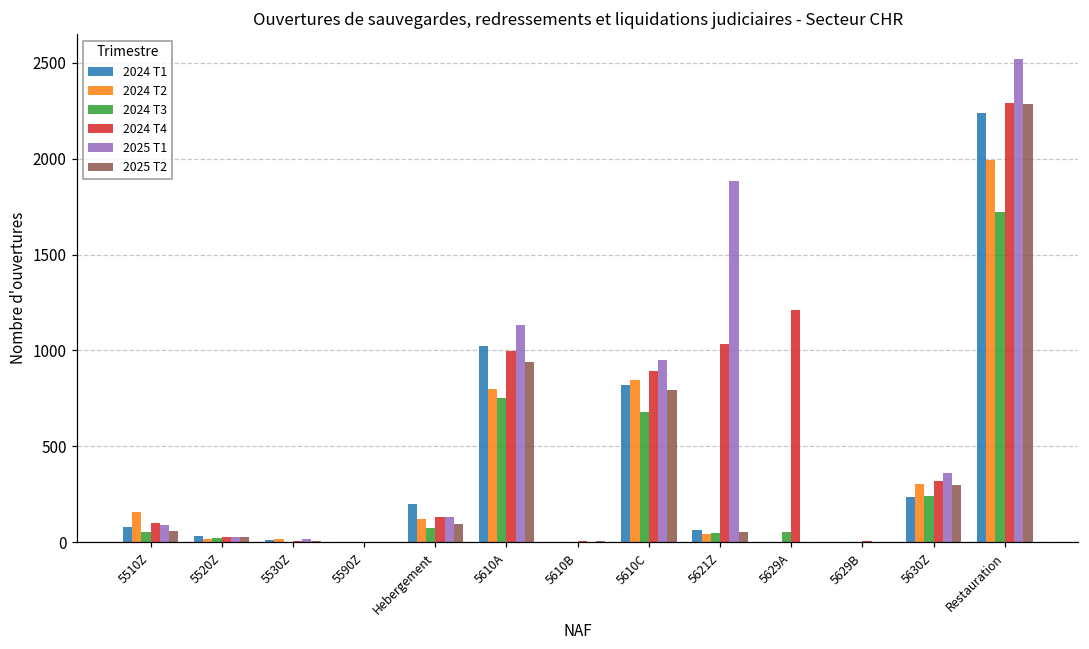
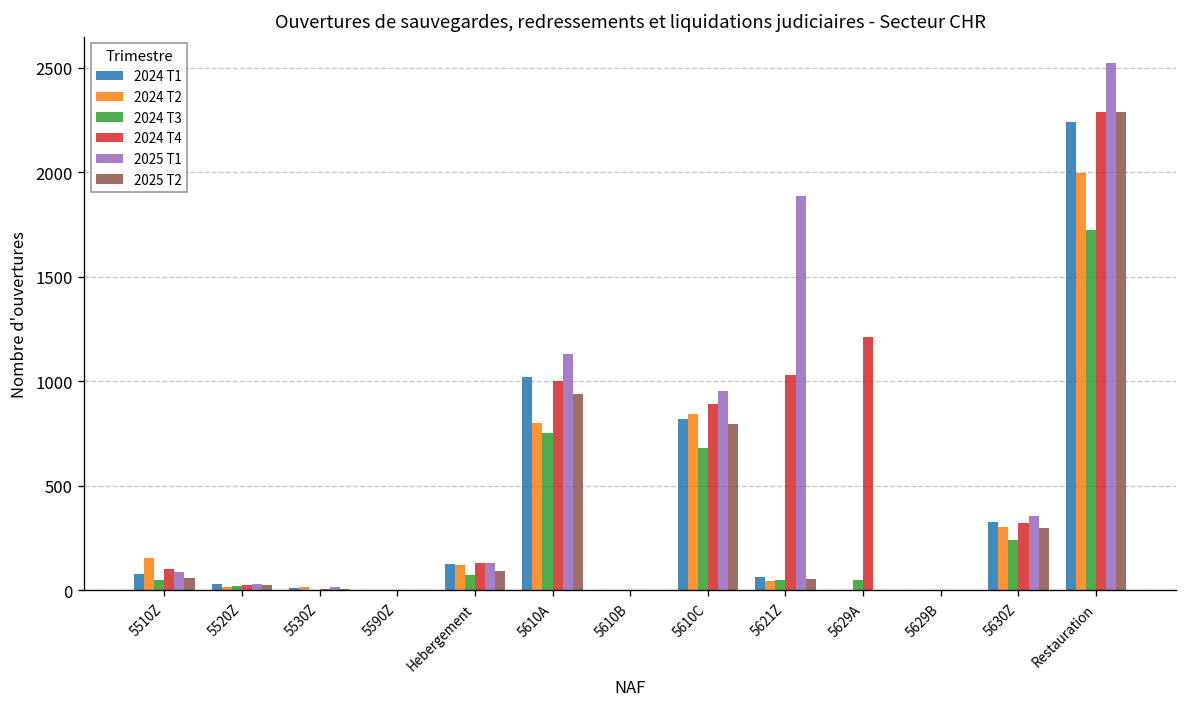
2024 T1, Hebergement: 200 -> 120
2024 T1, 5630Z: 240 -> 330
